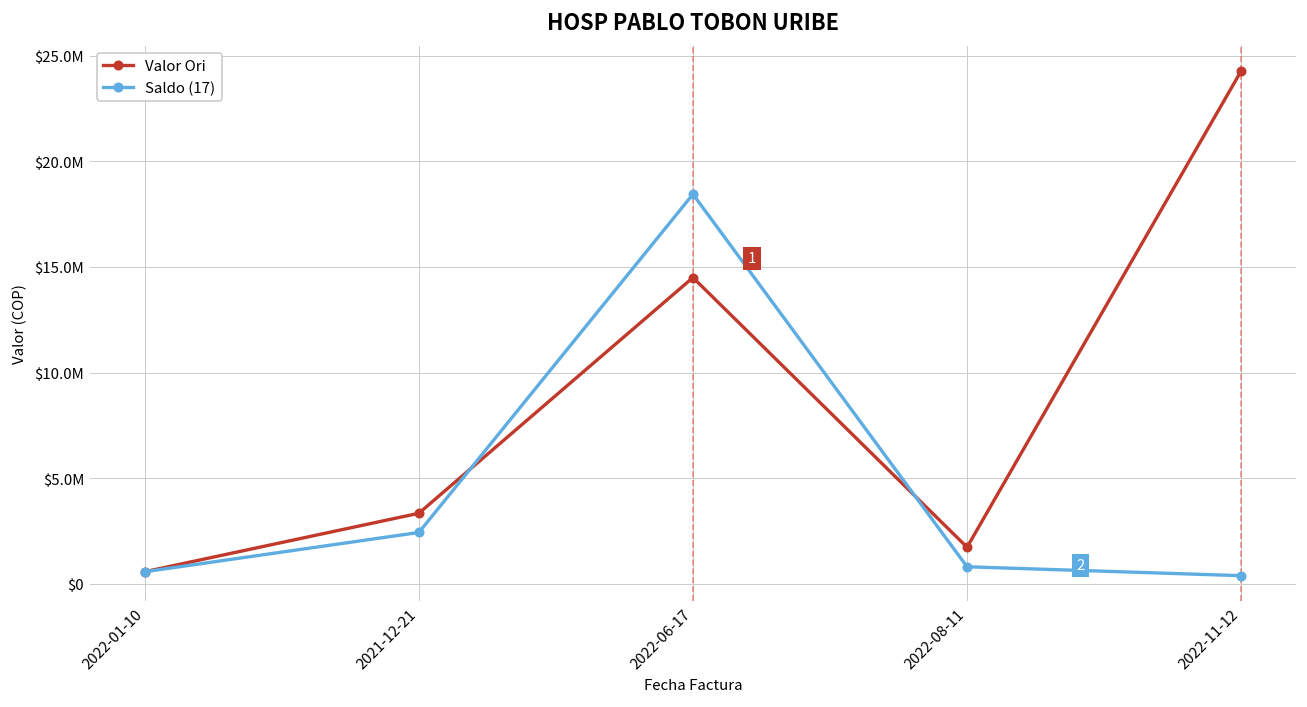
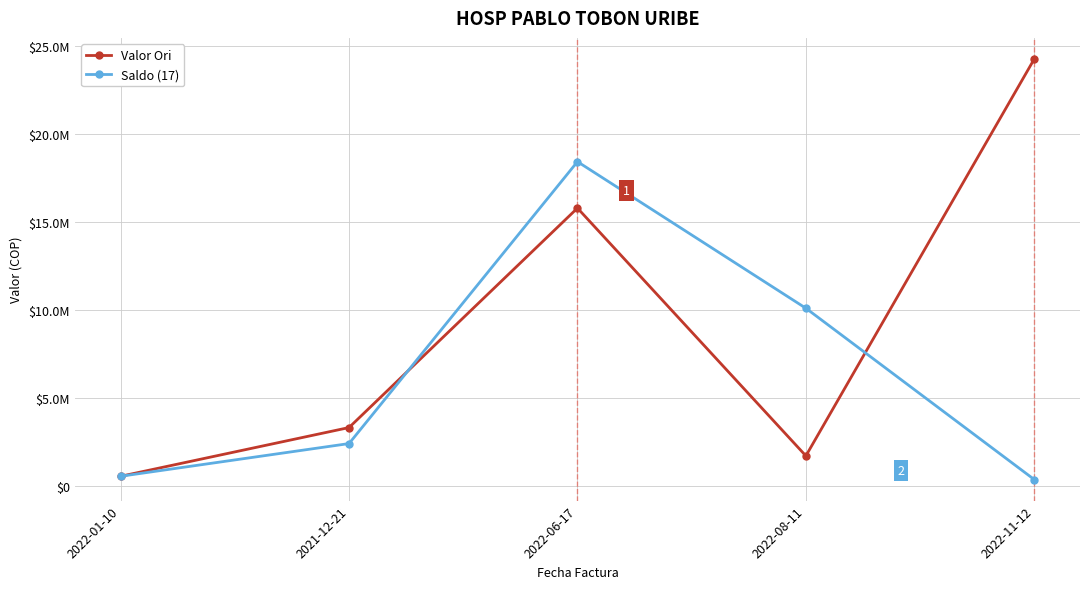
Valor Ori, 2022-06-17: $14500000 -> $15800000
Saldo (17), 2022-08-11: $800000 -> $10100000
